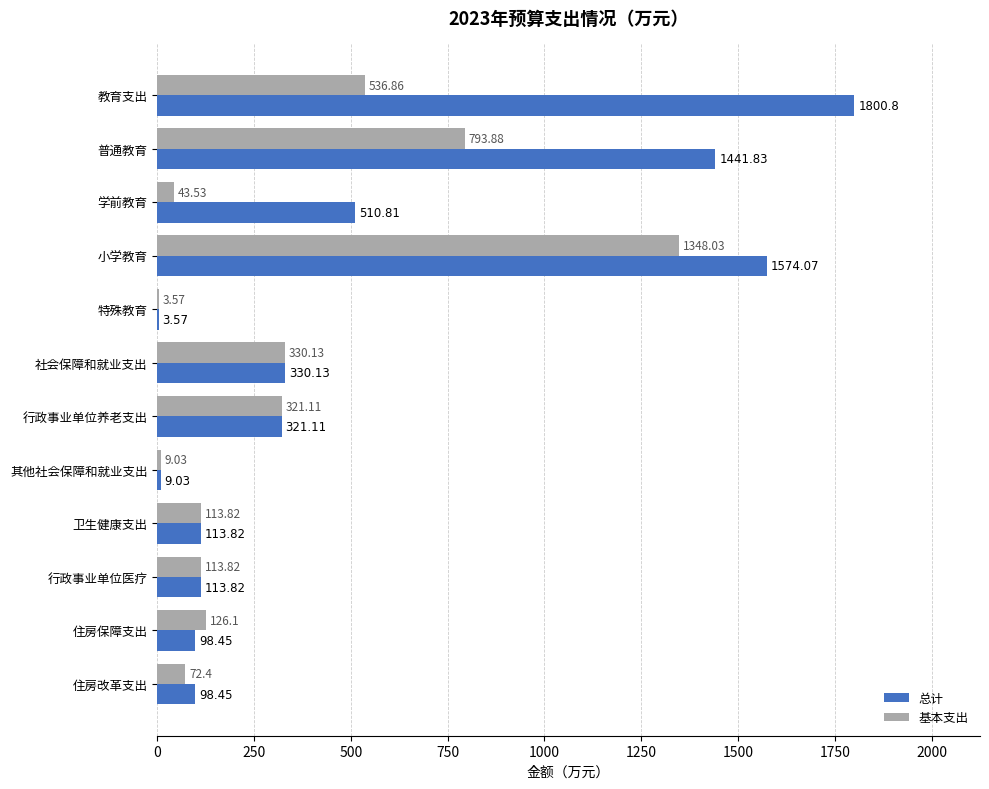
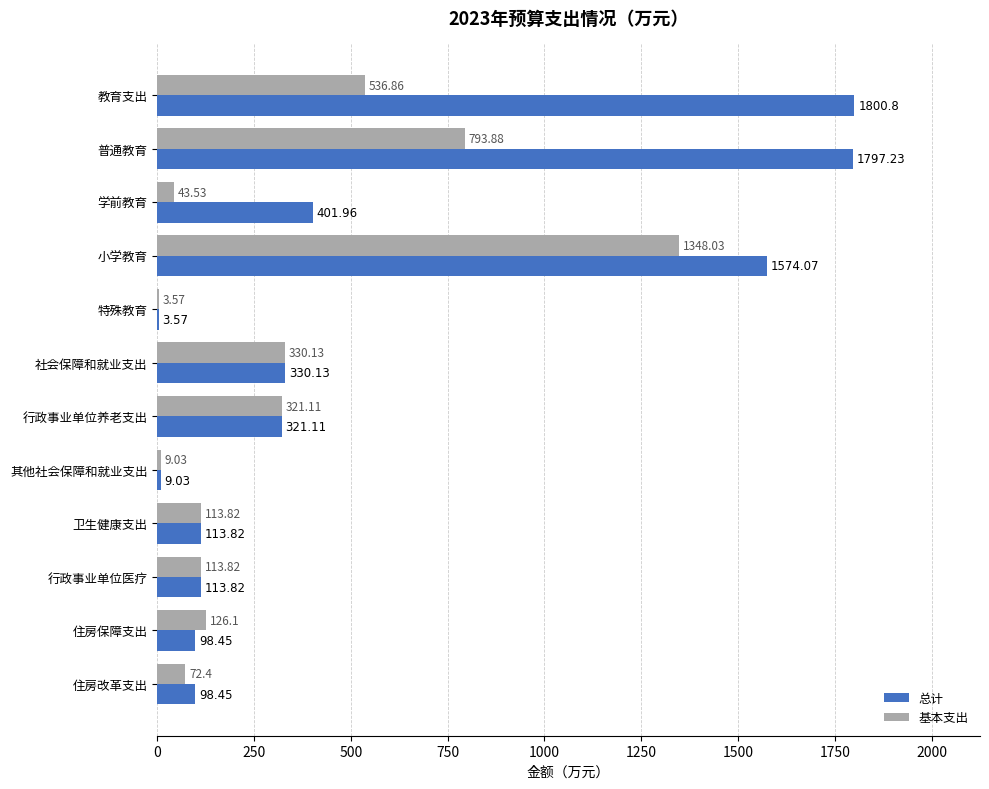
总计, 普通教育: 1441.83 -> 1797.23
总计, 学前教育: 510.81 -> 401.96
